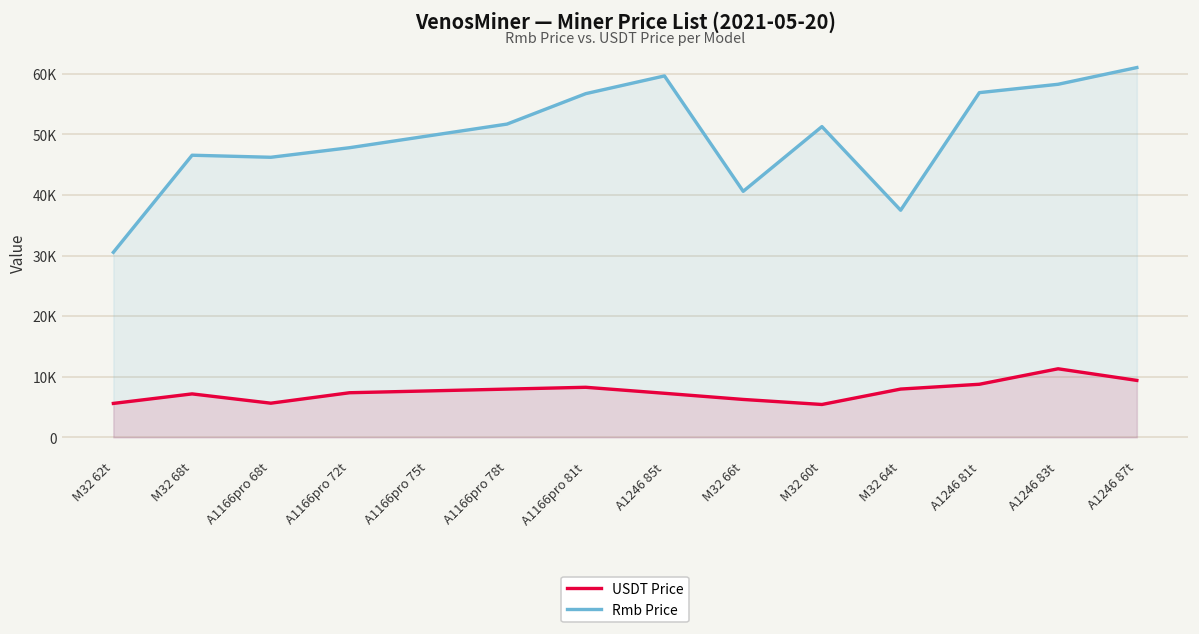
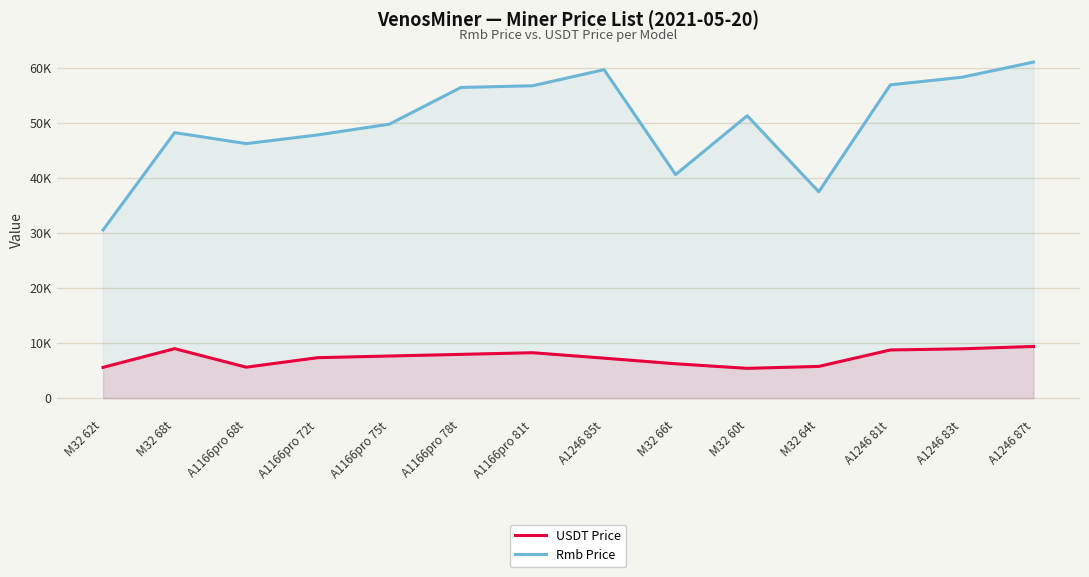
USDT Price, M32 68t: 7000 -> 9000
Rmb Price, M32 68t: 47000 -> 48000
Rmb Price, A1166pro 78t: 52000 -> 56000
USDT Price, M32 64t: 8000 -> 6000
USDT Price, A1246 83t: 11000 -> 9000
